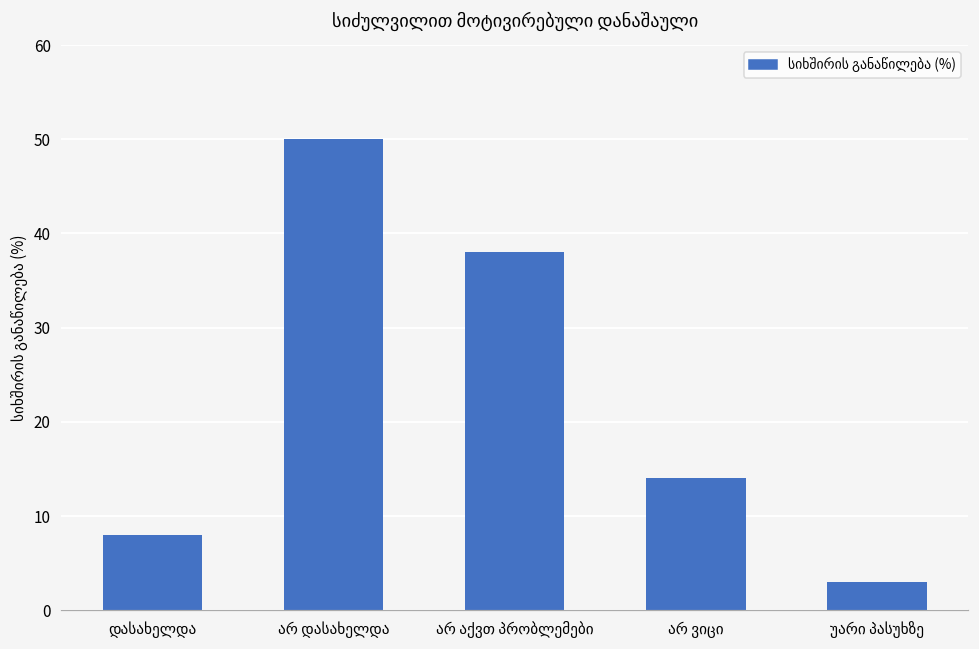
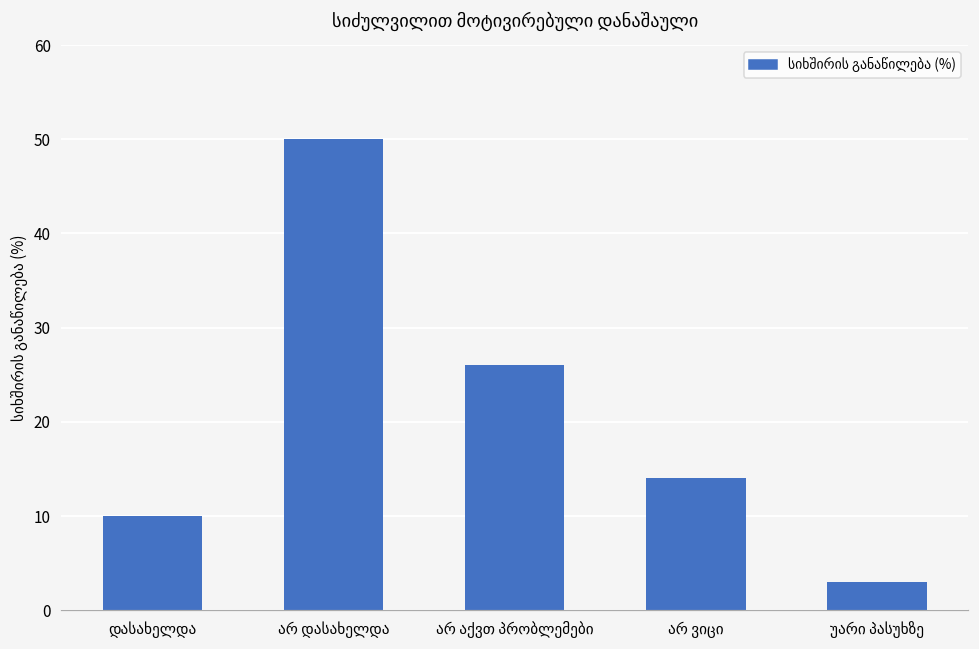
დასახელდა: 8 -> 10
არ აქვთ პრობლემები: 38 -> 26
